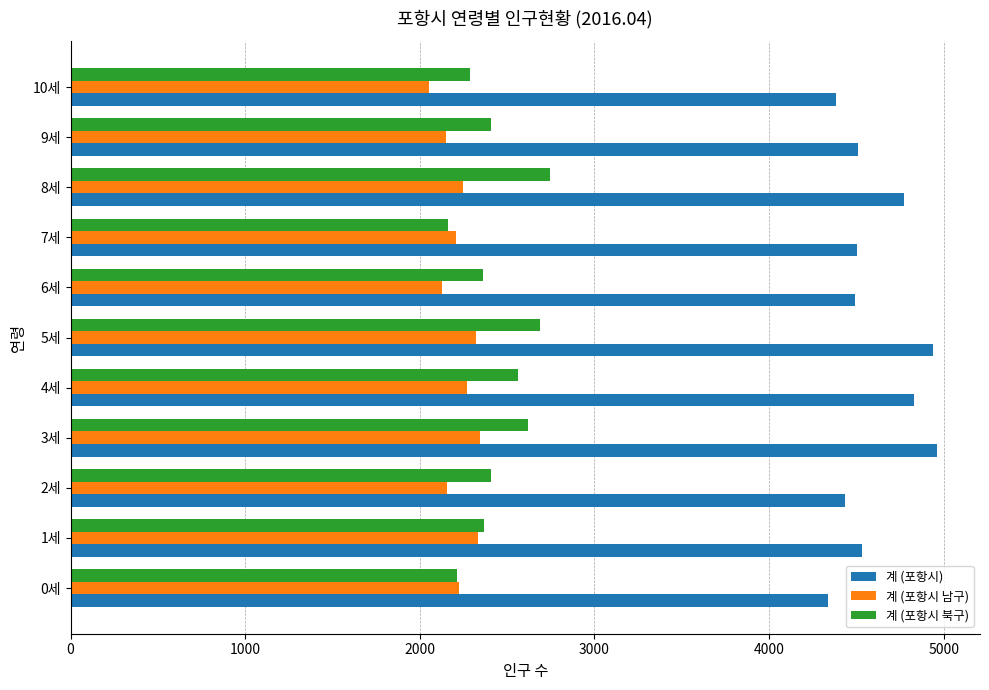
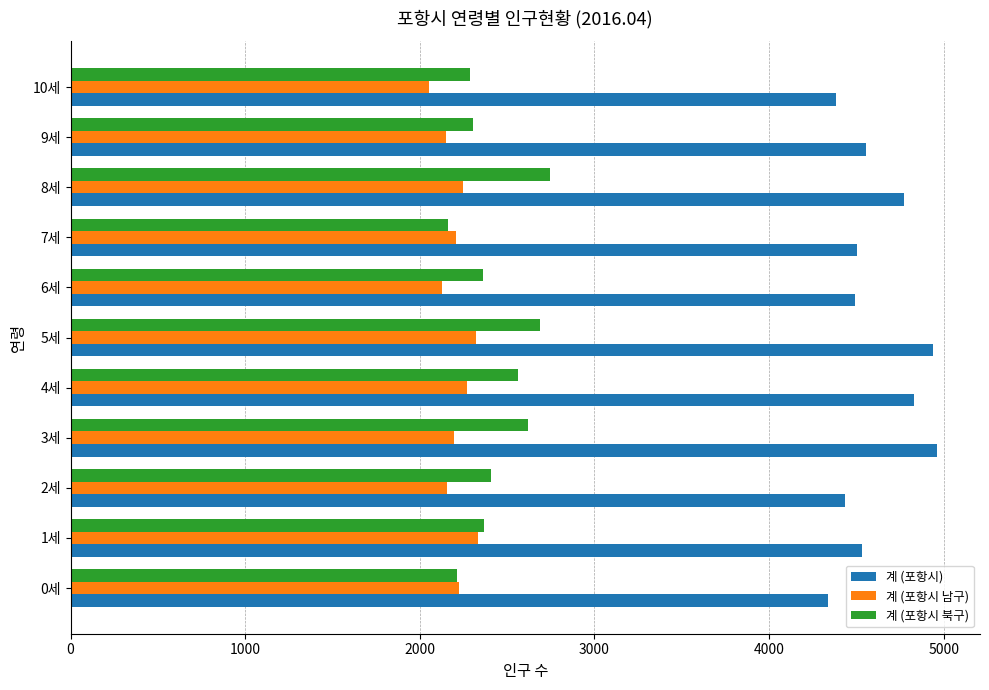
계 (포항시 북구), 9세: 2410 -> 2310
계 (포항시), 9세: 4510 -> 4550
계 (포항시 남구), 3세: 2340 -> 2200
